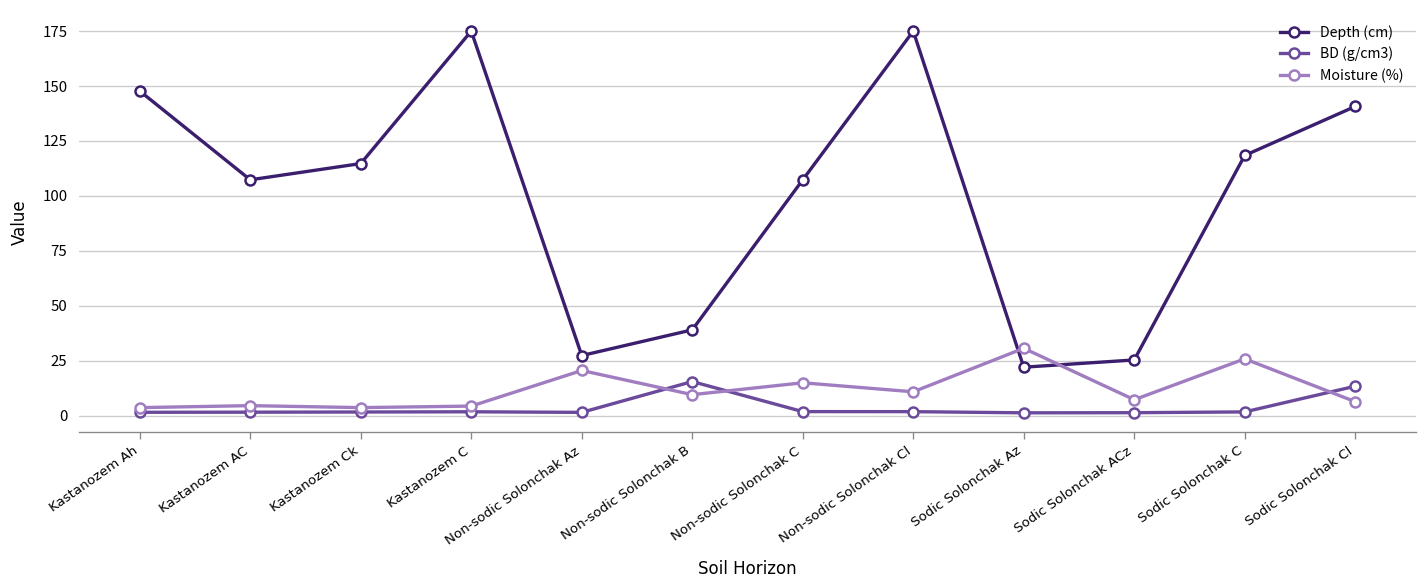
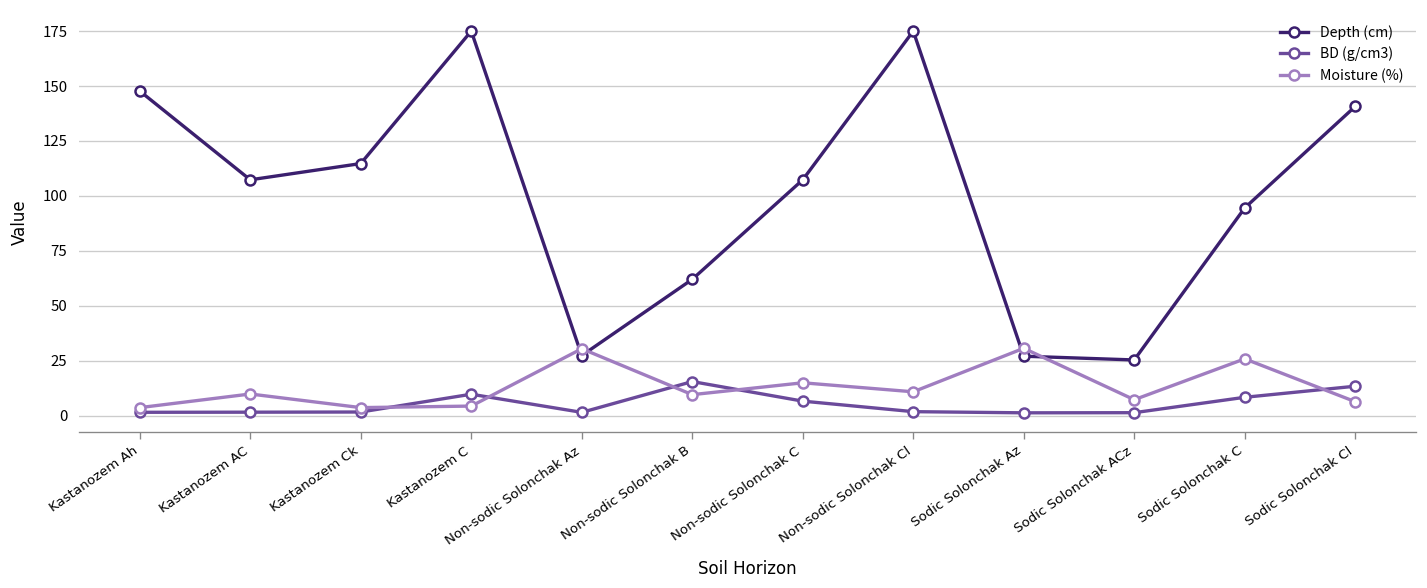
Moisture (%), Kastanozem AC: 5 -> 10
BD (g/cm3), Kastanozem C: 2 -> 10
Moisture (%), Non-sodic Solonchak Az: 21 -> 30
Depth (cm), Non-sodic Solonchak B: 39 -> 62
BD (g/cm3), Non-sodic Solonchak C: 2 -> 7
Depth (cm), Sodic Solonchak Az: 22 -> 27
Depth (cm), Sodic Solonchak C: 118 -> 95
BD (g/cm3), Sodic Solonchak C: 2 -> 8
